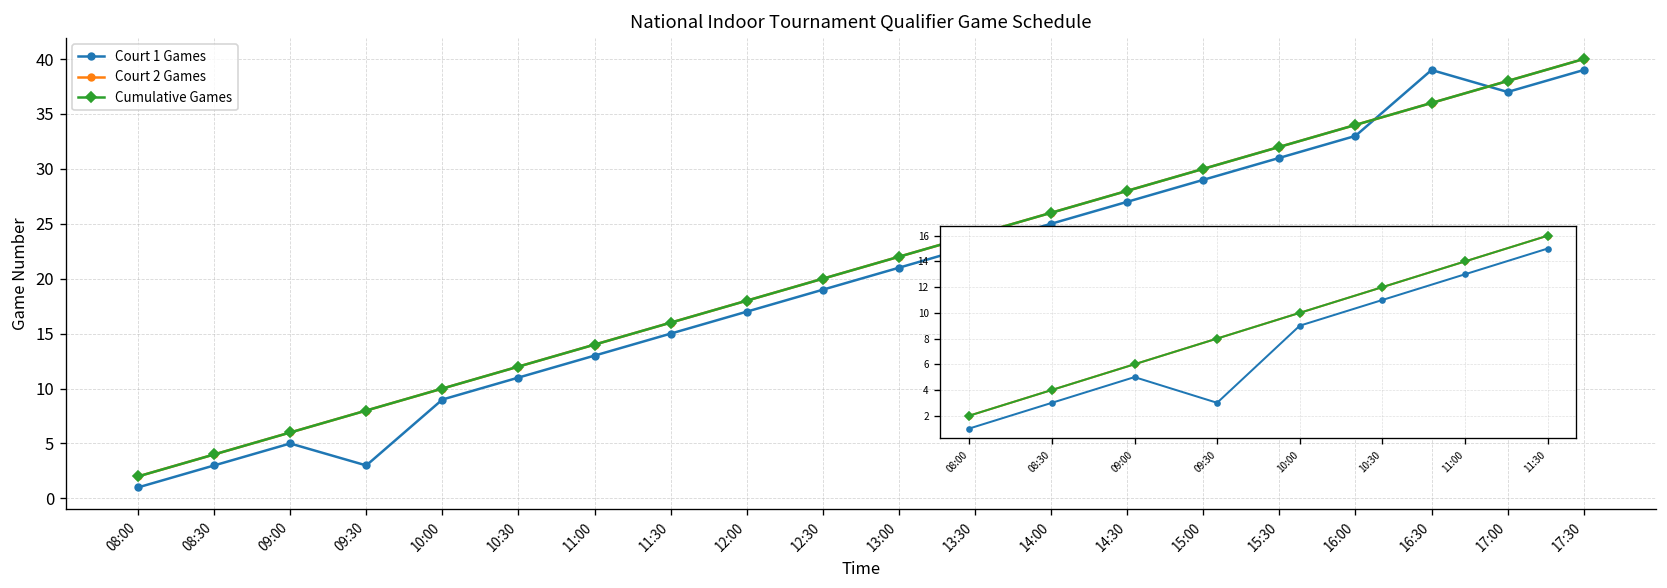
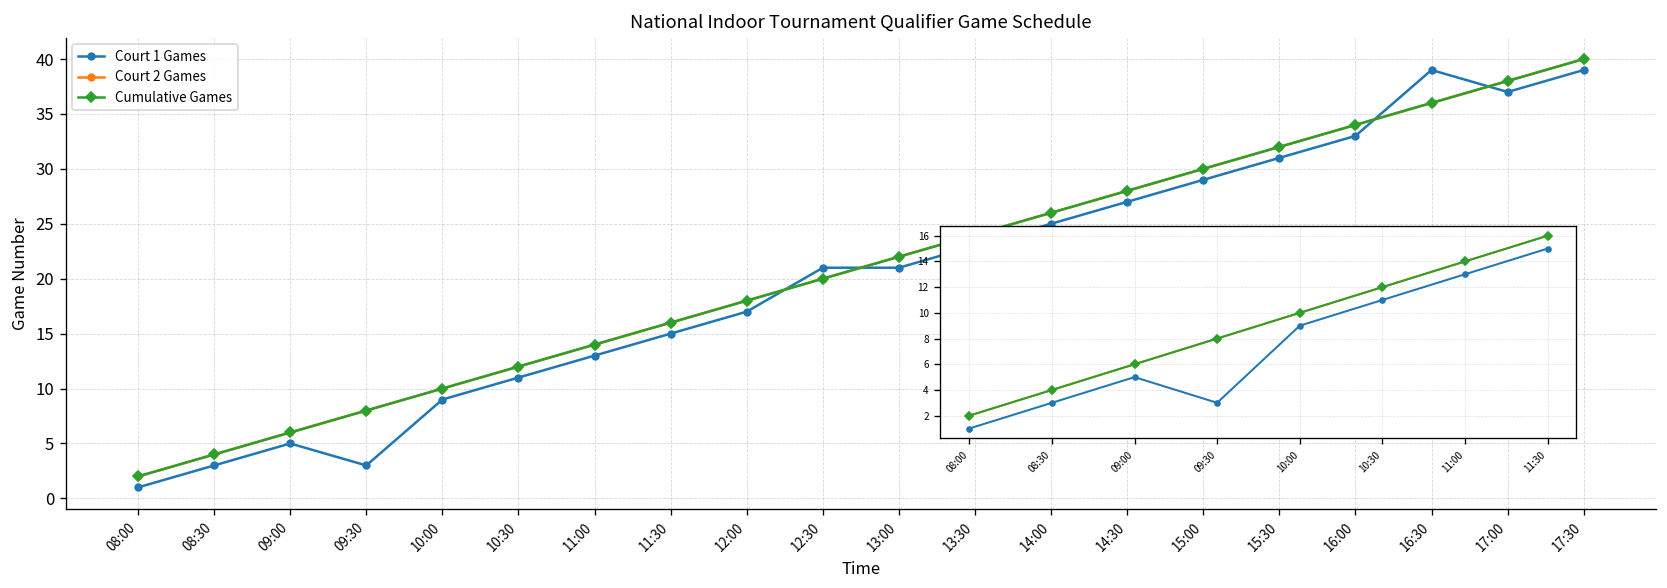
Court 1 Games, 12:30: 19 -> 21
